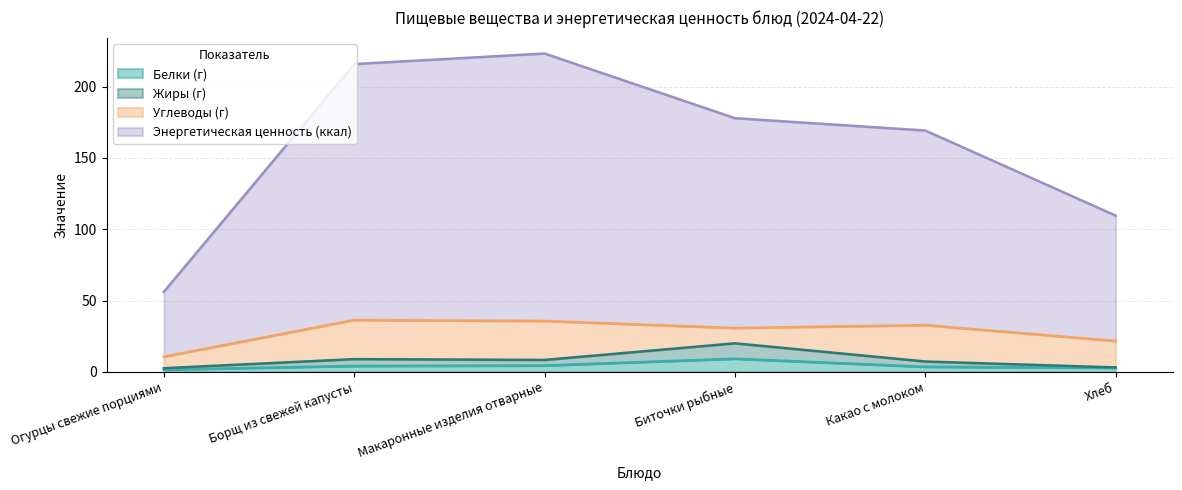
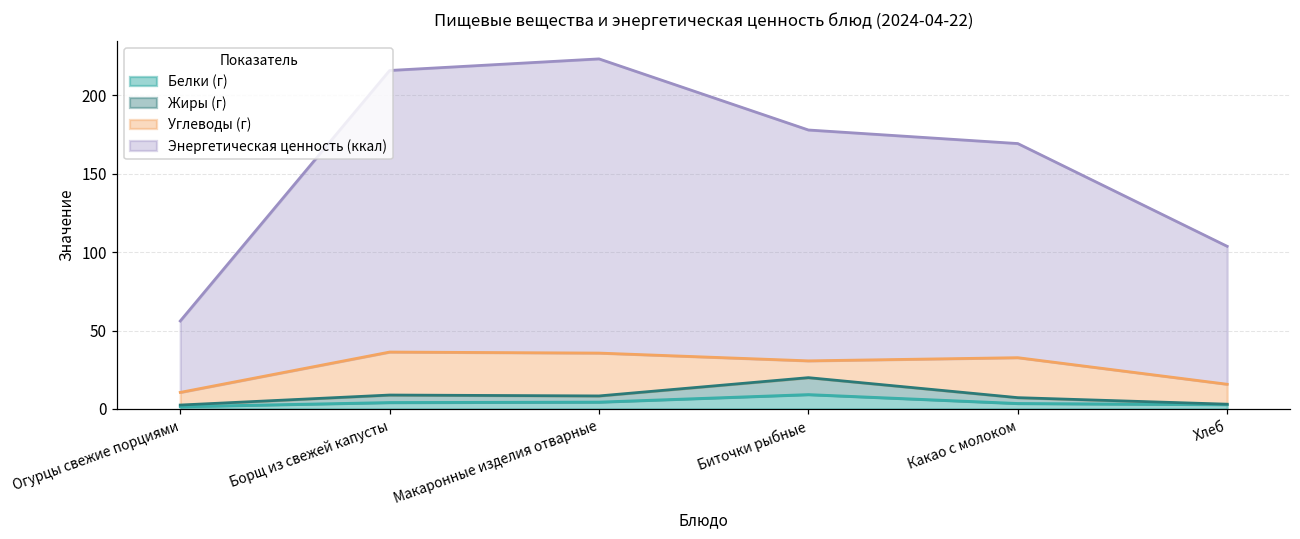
Углеводы (г), Хлеб: 19 -> 13
